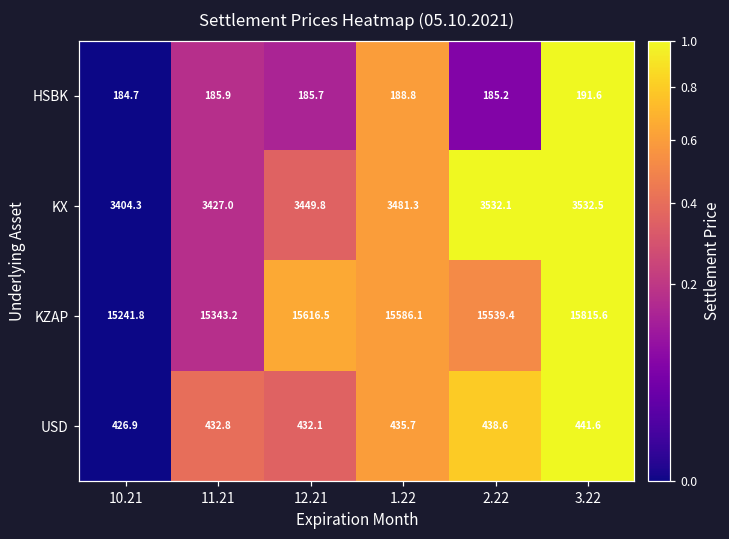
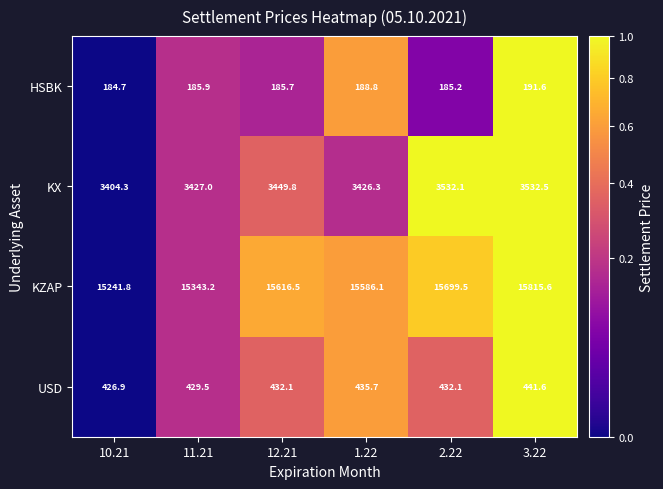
KX, 1.22: 3481.3 -> 3426.3
KZAP, 2.22: 15539.4 -> 15699.5
USD, 11.21: 432.8 -> 429.5
USD, 2.22: 438.6 -> 432.1
